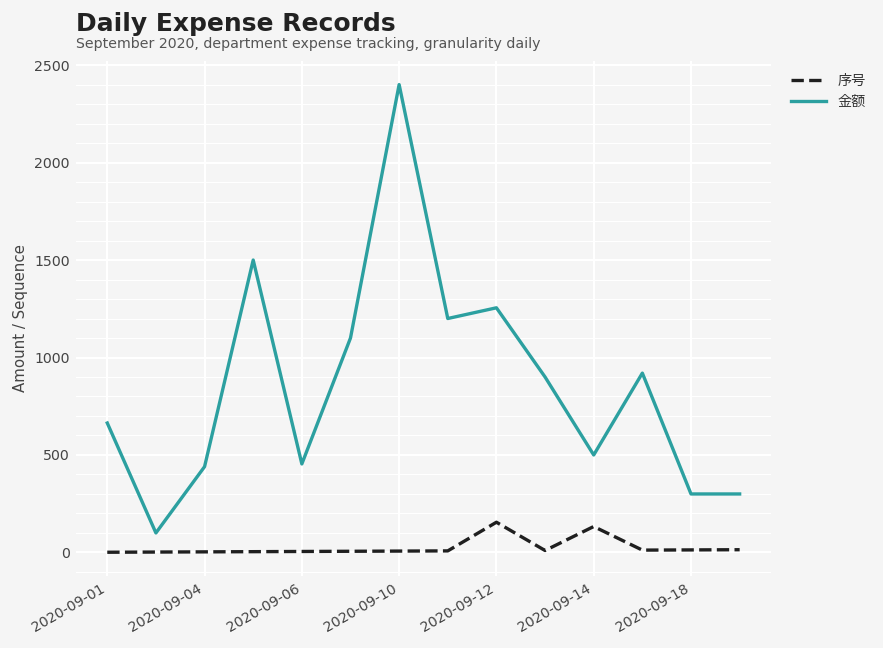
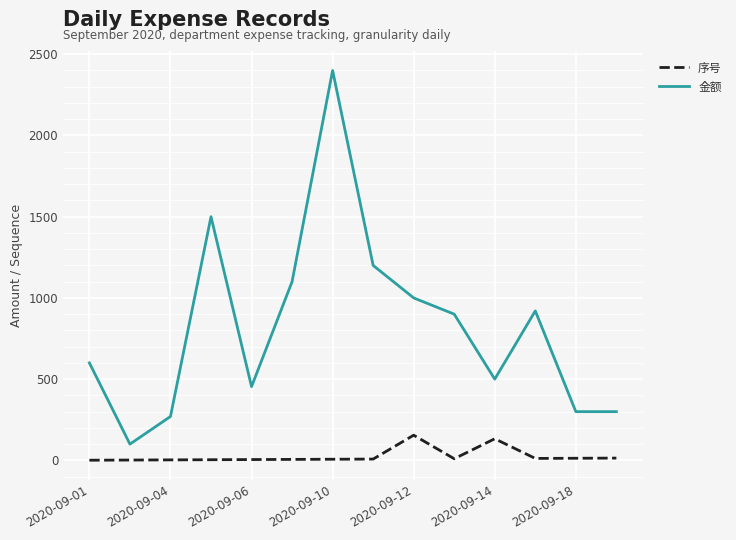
金额, 2020-09-01: 660 -> 600
金额, 2020-09-04: 440 -> 270
金额, 2020-09-12: 1260 -> 1000
